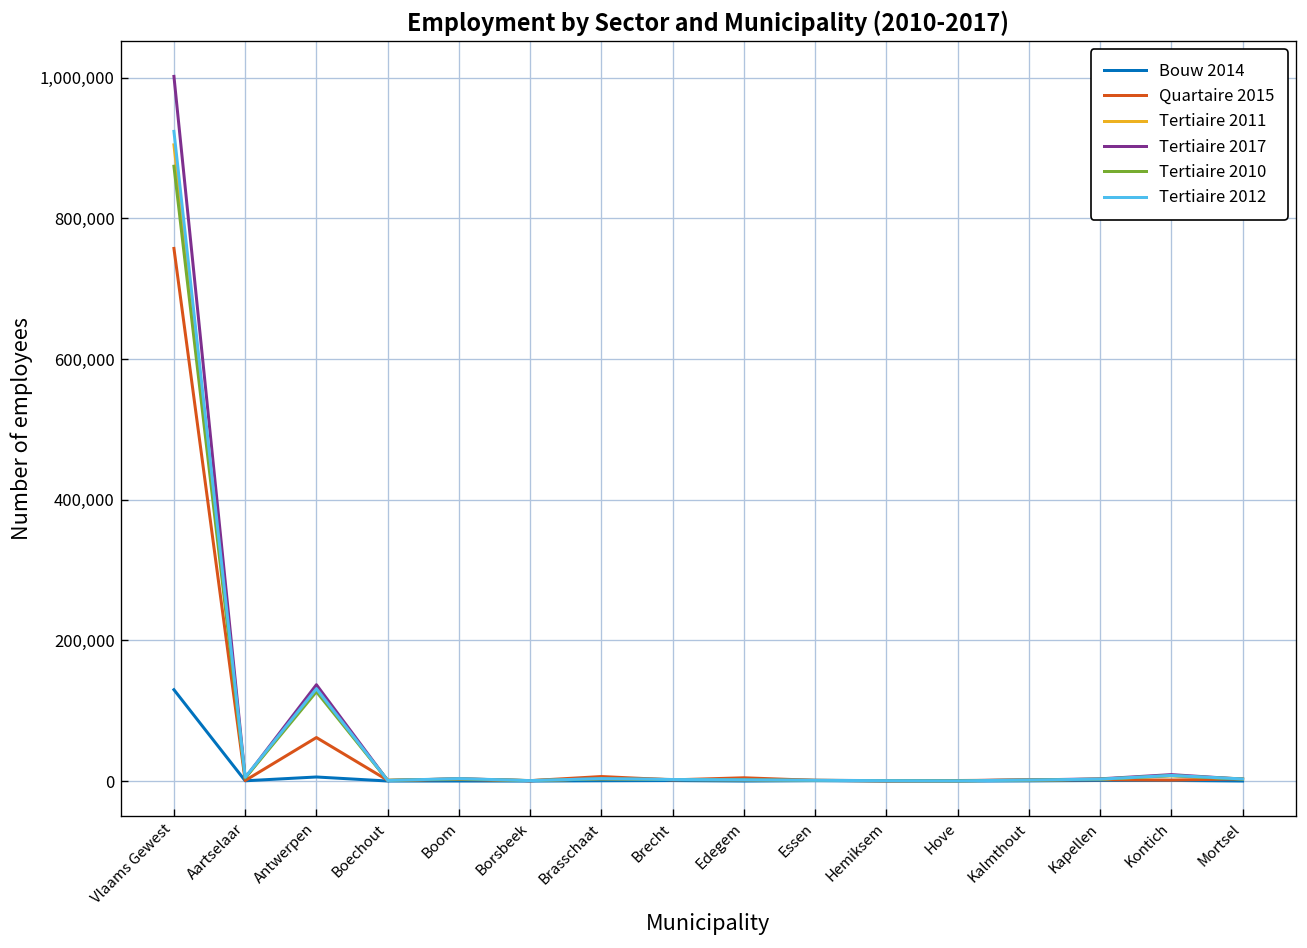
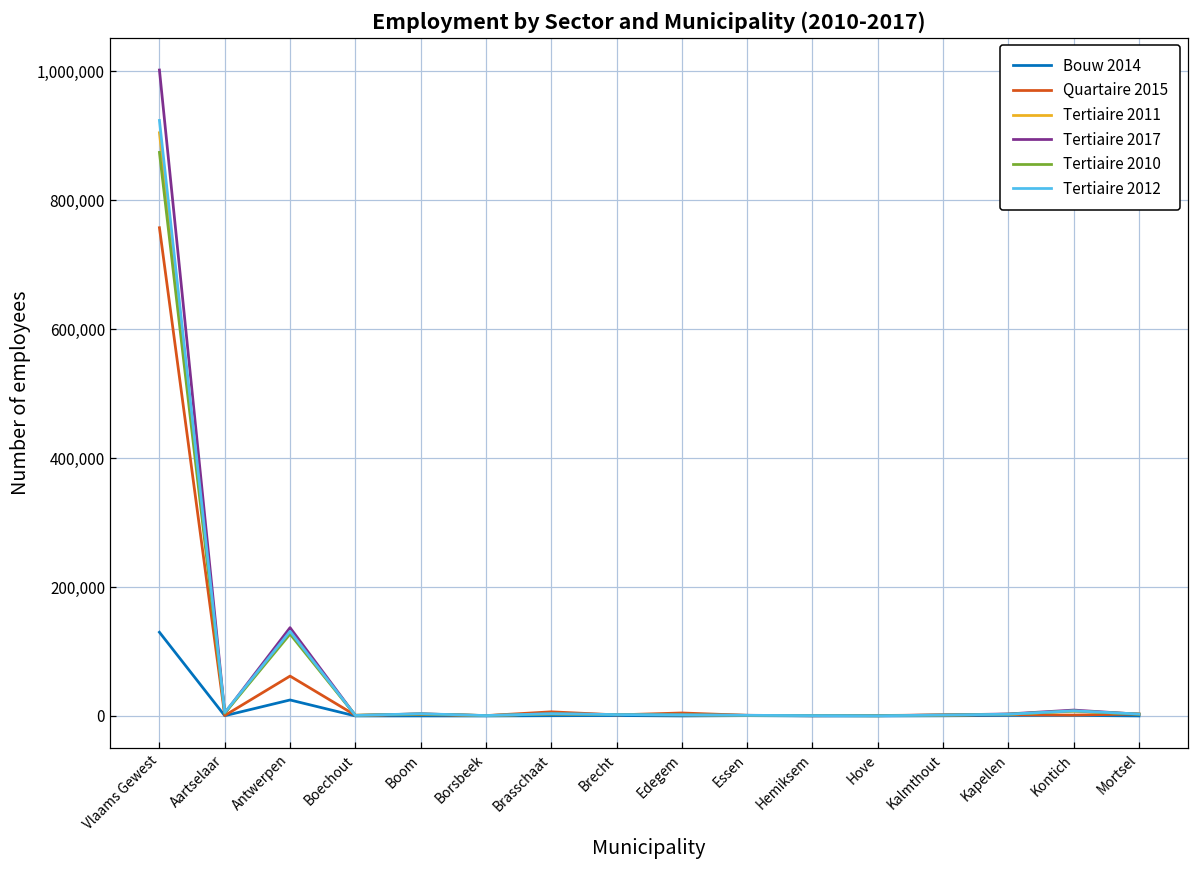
Bouw 2014, Antwerpen: 10,000 -> 20,000
